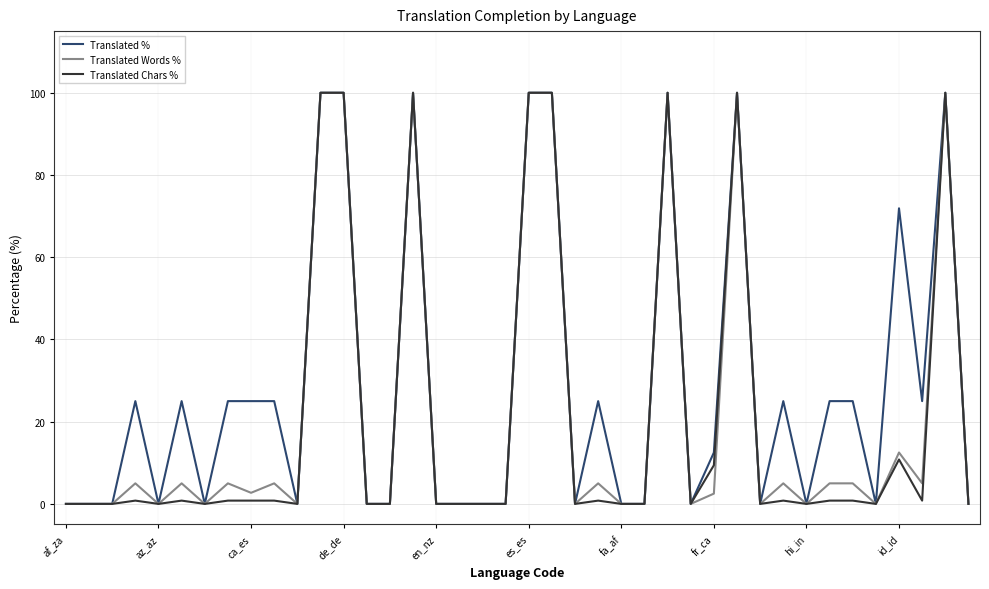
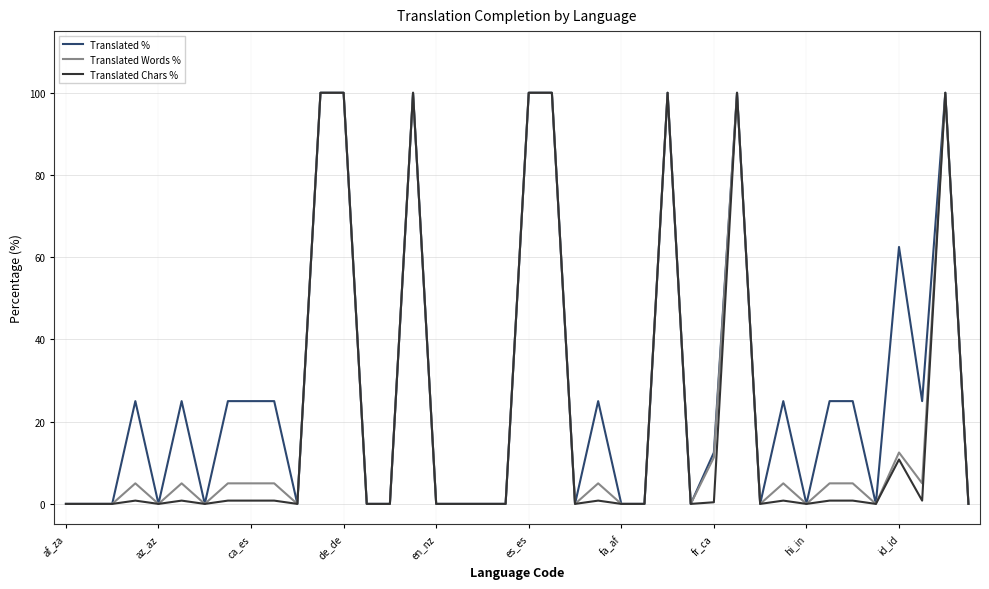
Translated Words %, ca_es: 3 -> 5
Translated Words %, fr_ca: 3 -> 11
Translated Chars %, fr_ca: 9 -> 0
Translated %, id_id: 72 -> 63
